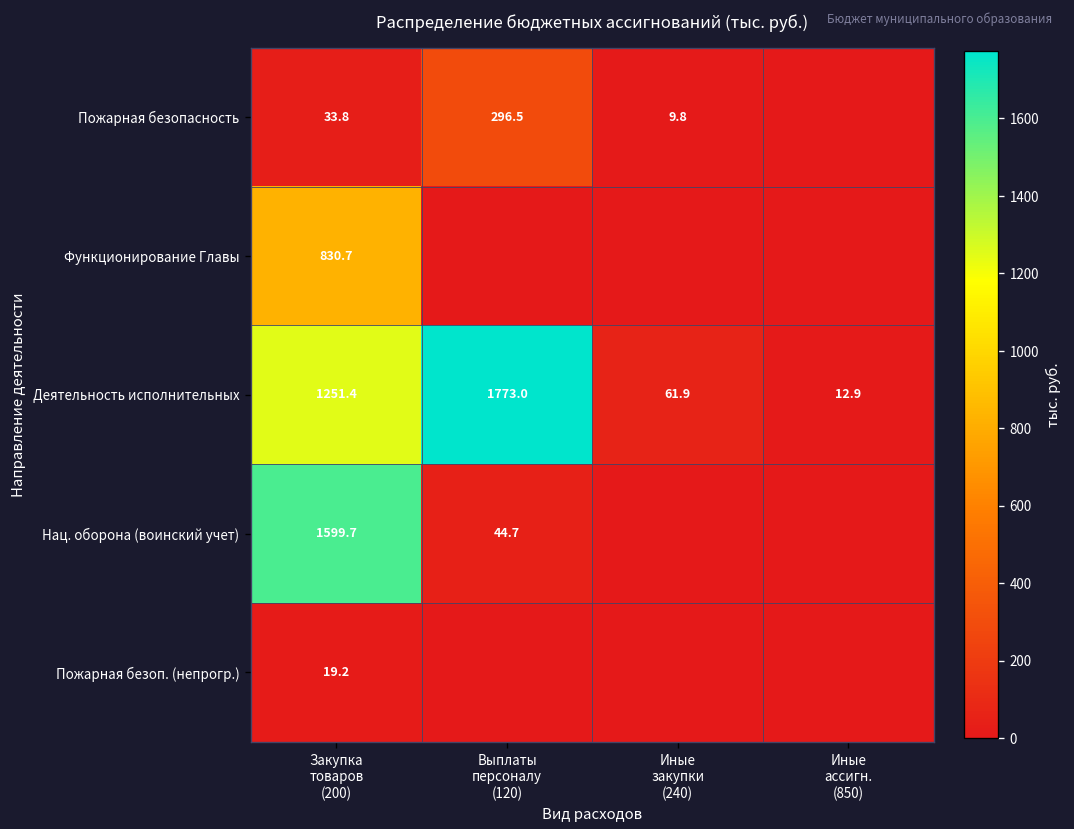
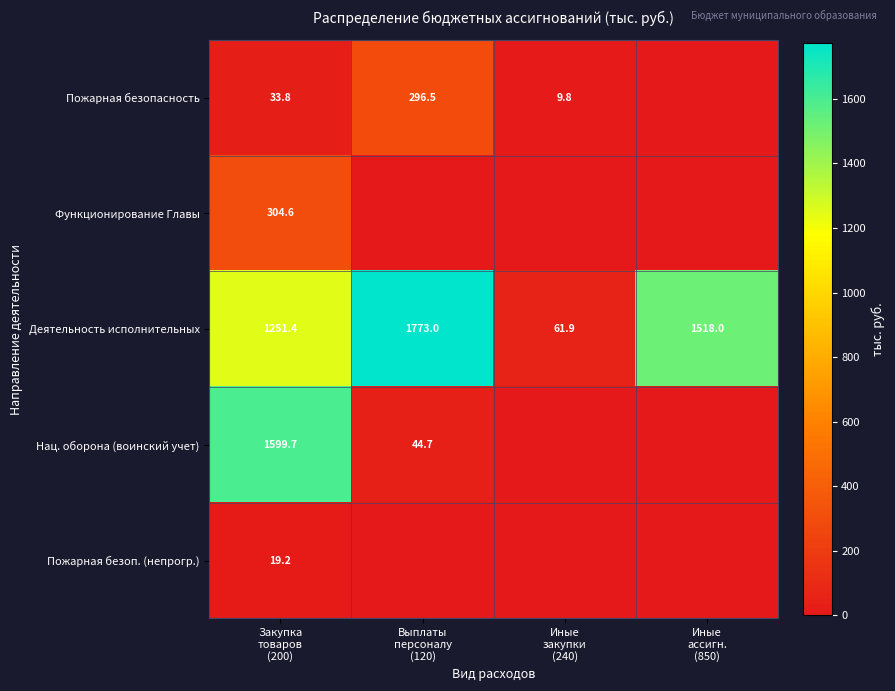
Функционирование Главы, Закупка товаров (200): 830.7 -> 304.6
Деятельность исполнительных, Иные ассигн. (850): 12.9 -> 1518.0
